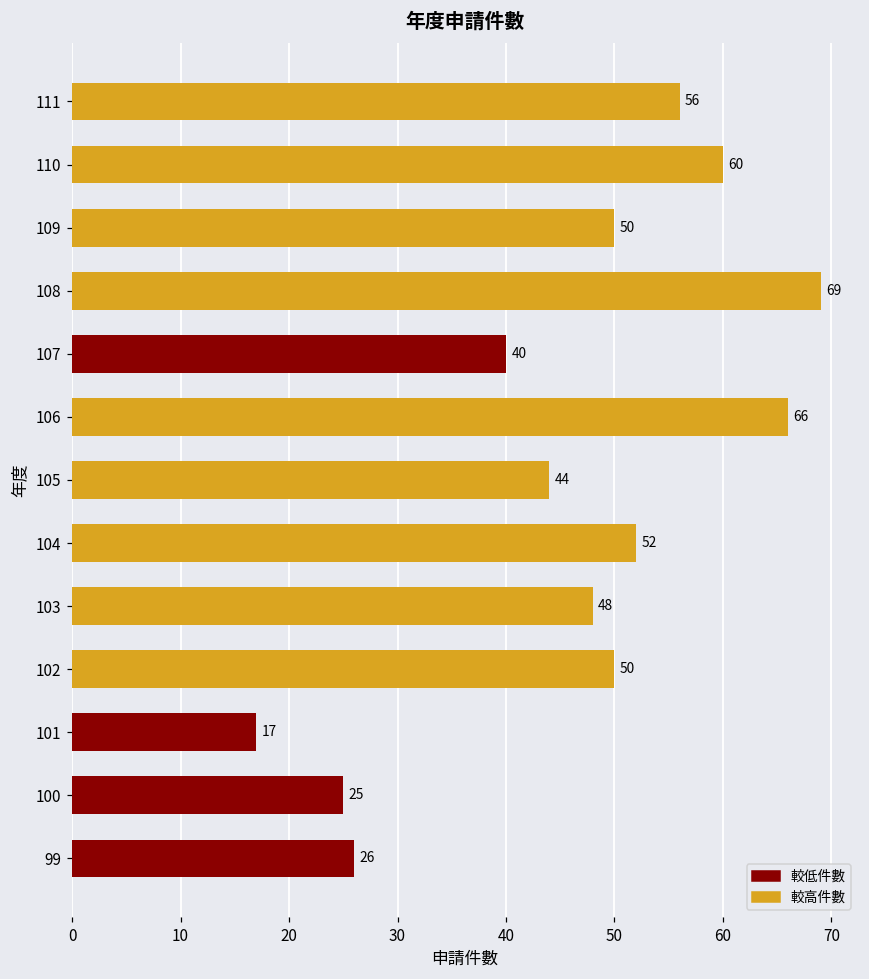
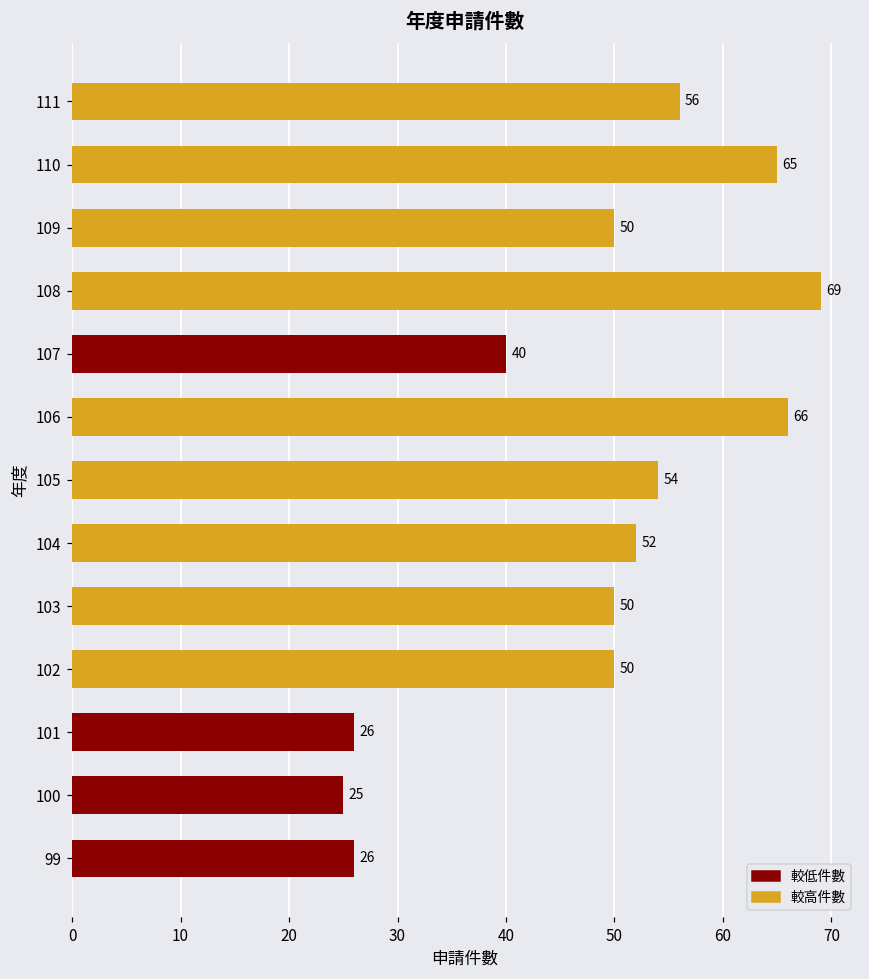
110: 60 -> 65
105: 44 -> 54
103: 48 -> 50
101: 17 -> 26
